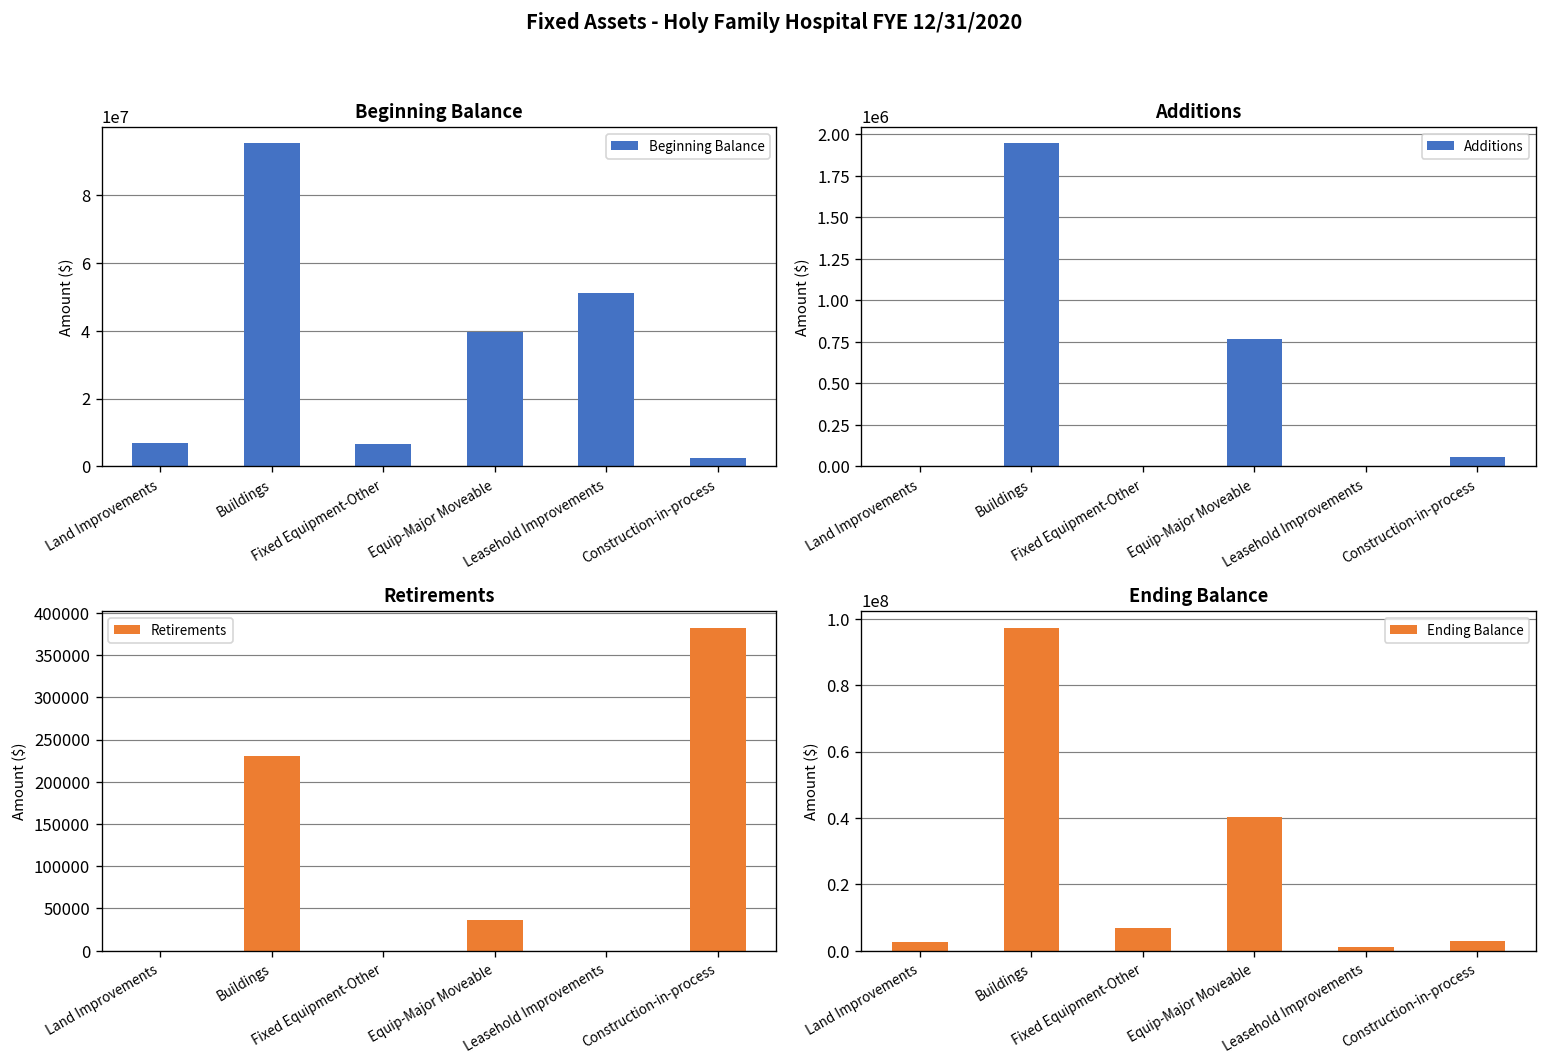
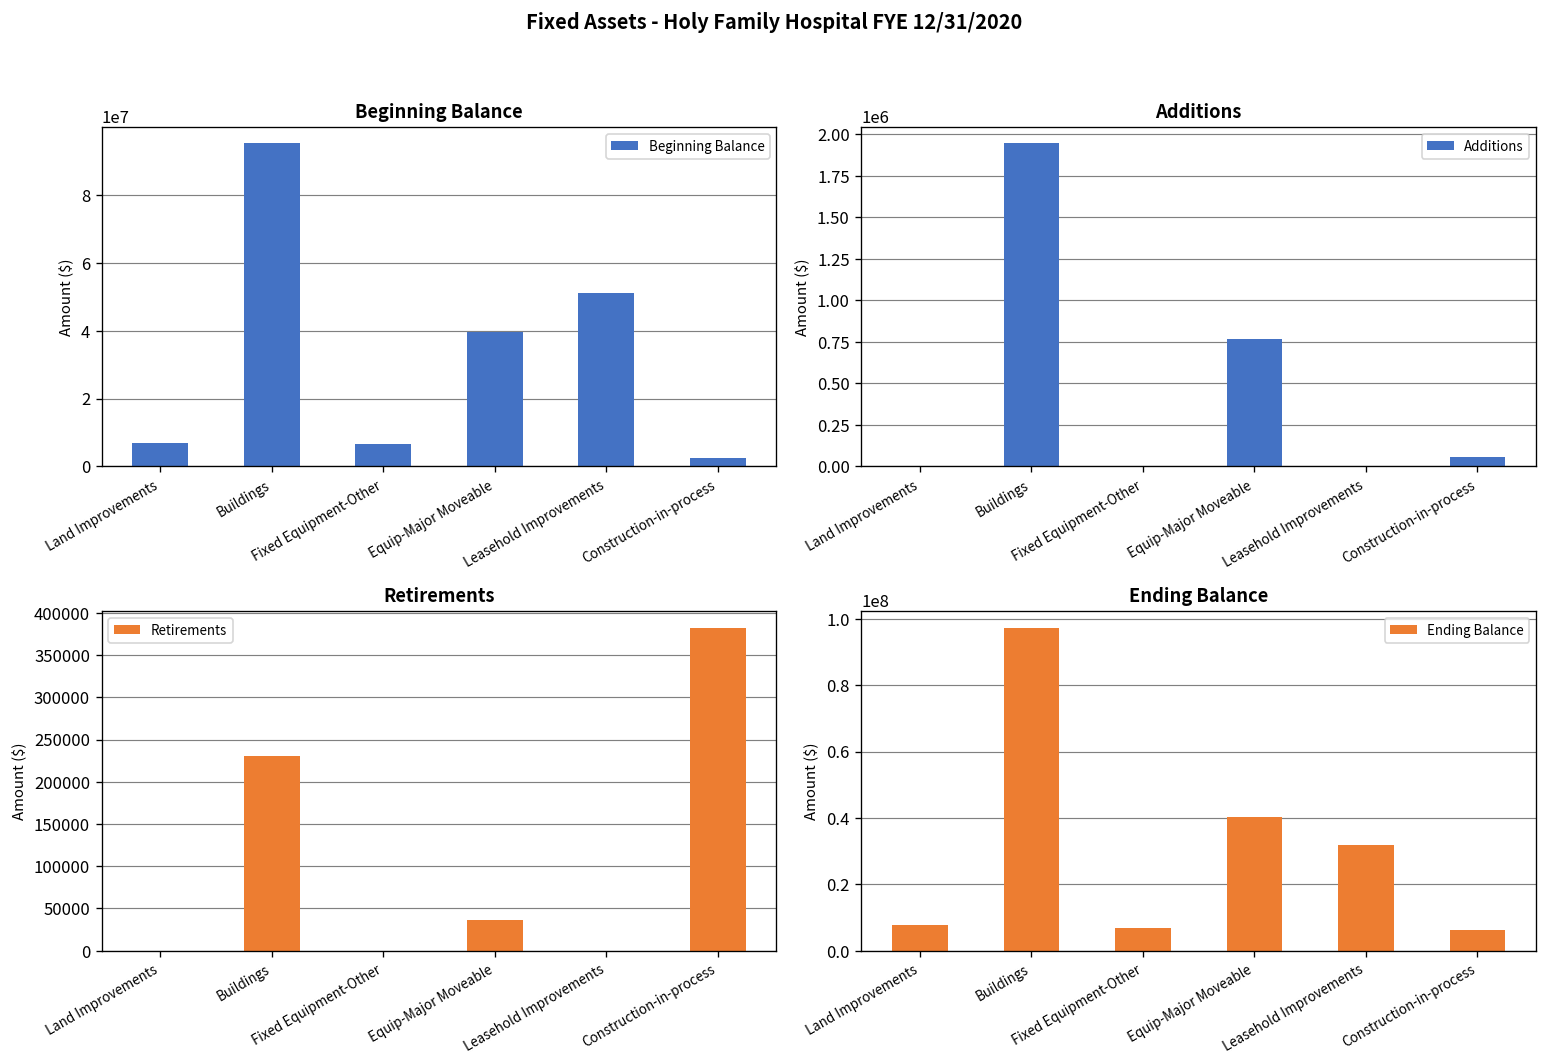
Ending Balance, Land Improvements: 3000000 -> 8000000
Ending Balance, Leasehold Improvements: 1000000 -> 32000000
Ending Balance, Construction-in-process: 3000000 -> 6000000
